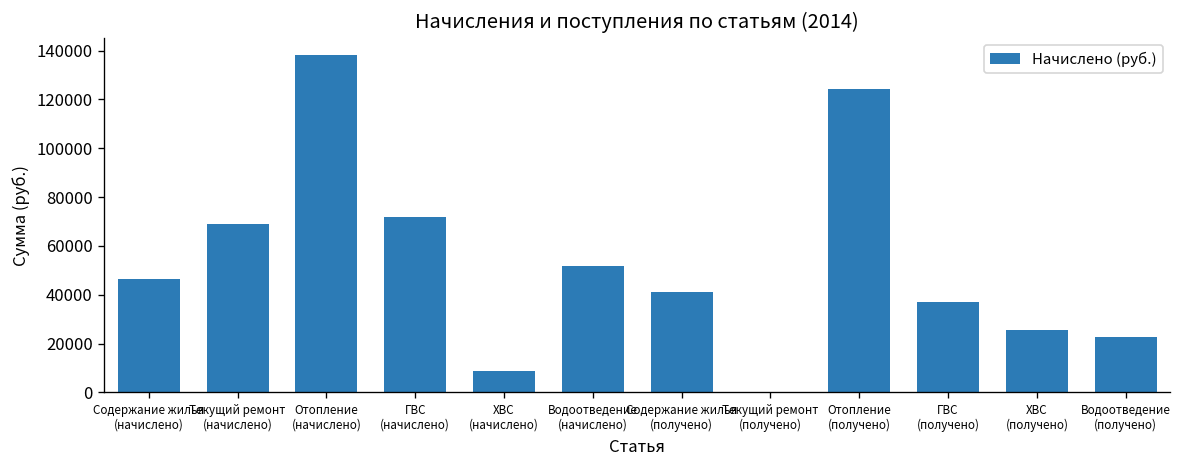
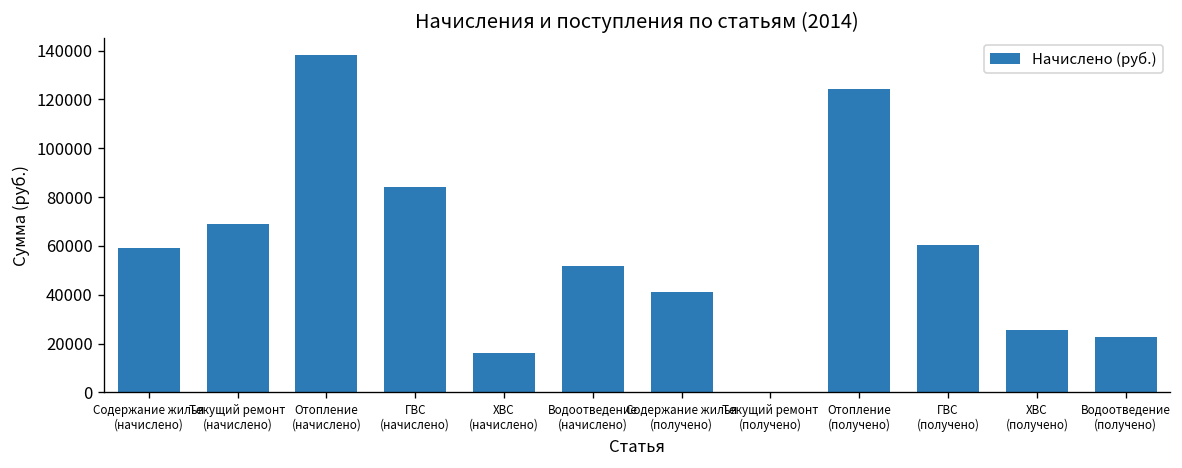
Содержание жилья (начислено): 46000 -> 59000
ГВС (начислено): 72000 -> 84000
ХВС (начислено): 9000 -> 16000
ГВС (получено): 37000 -> 60000
